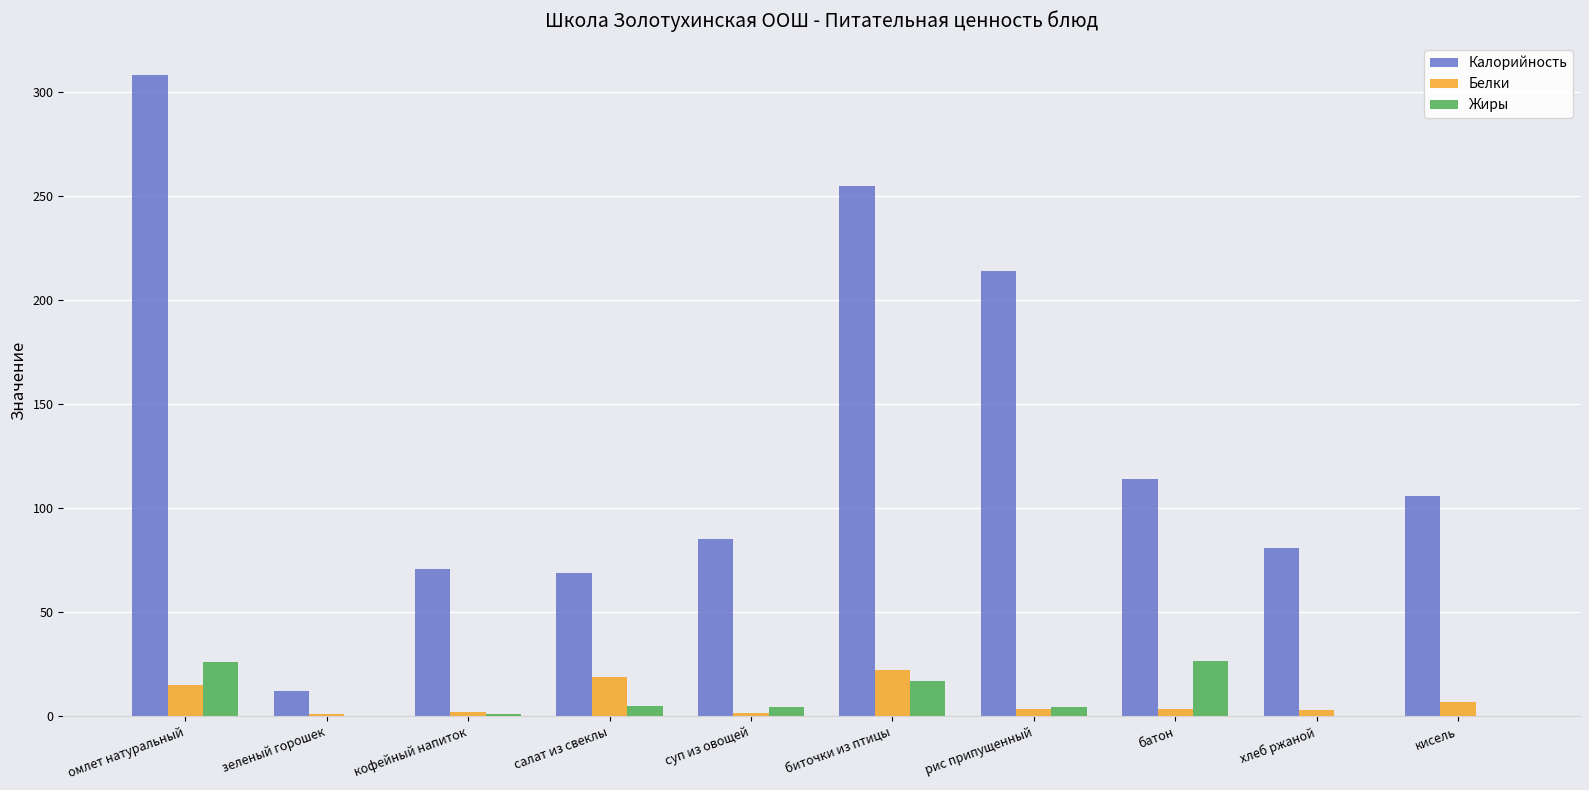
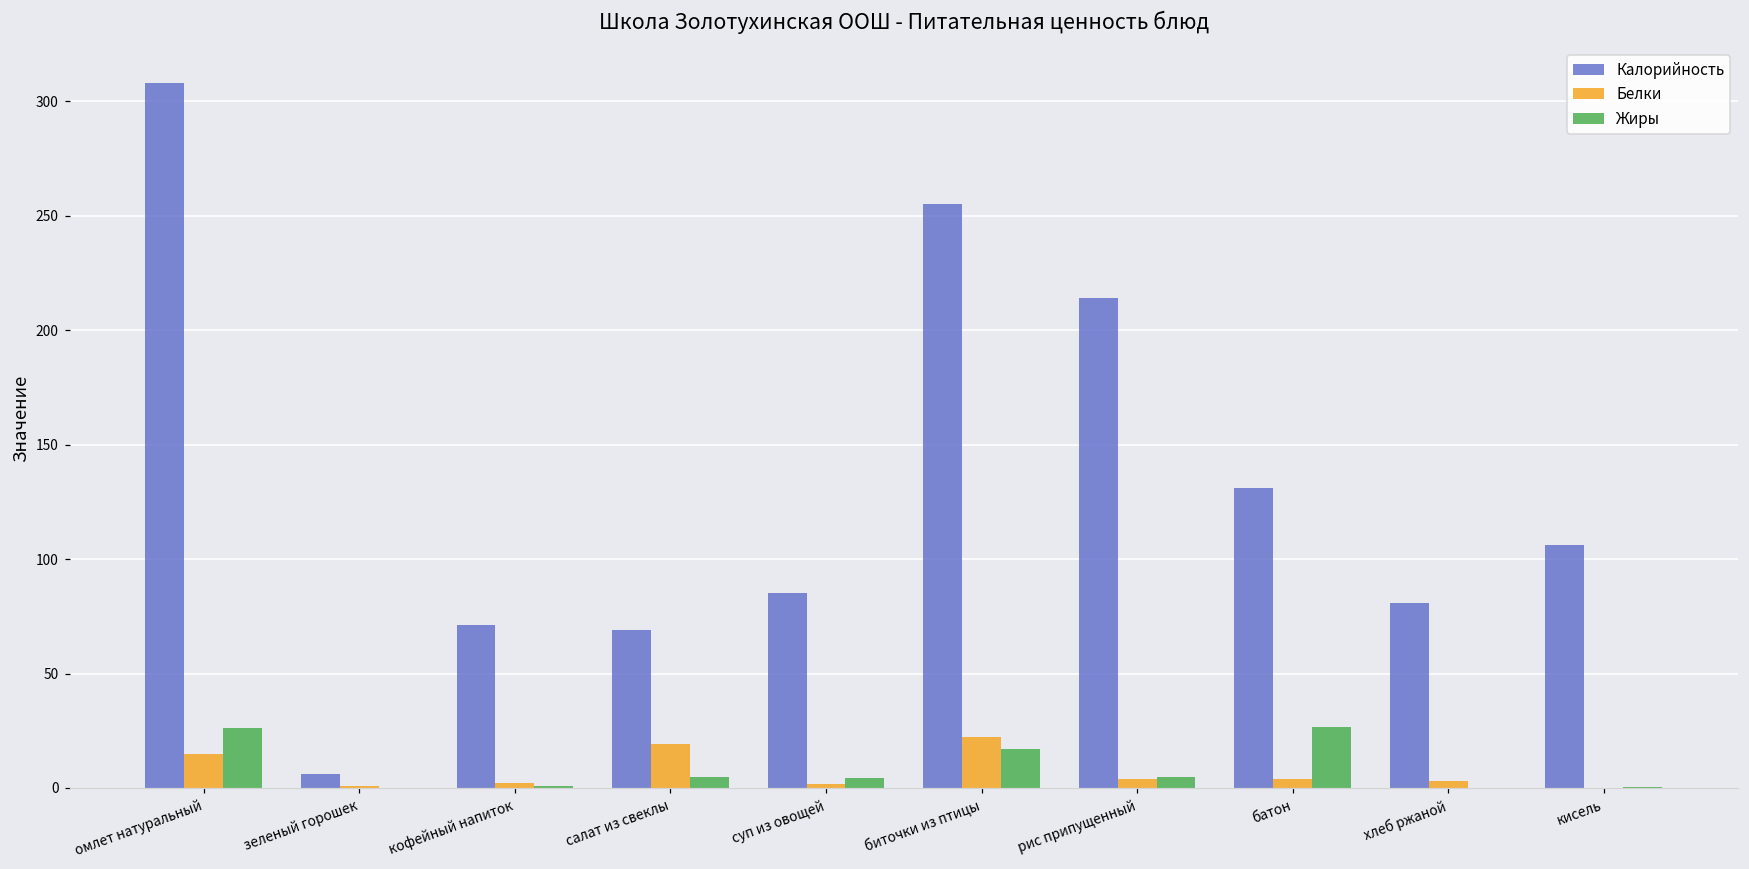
Калорийность, зеленый горошек: 12 -> 6
Калорийность, батон: 114 -> 131
Белки, кисель: 7 -> 0
